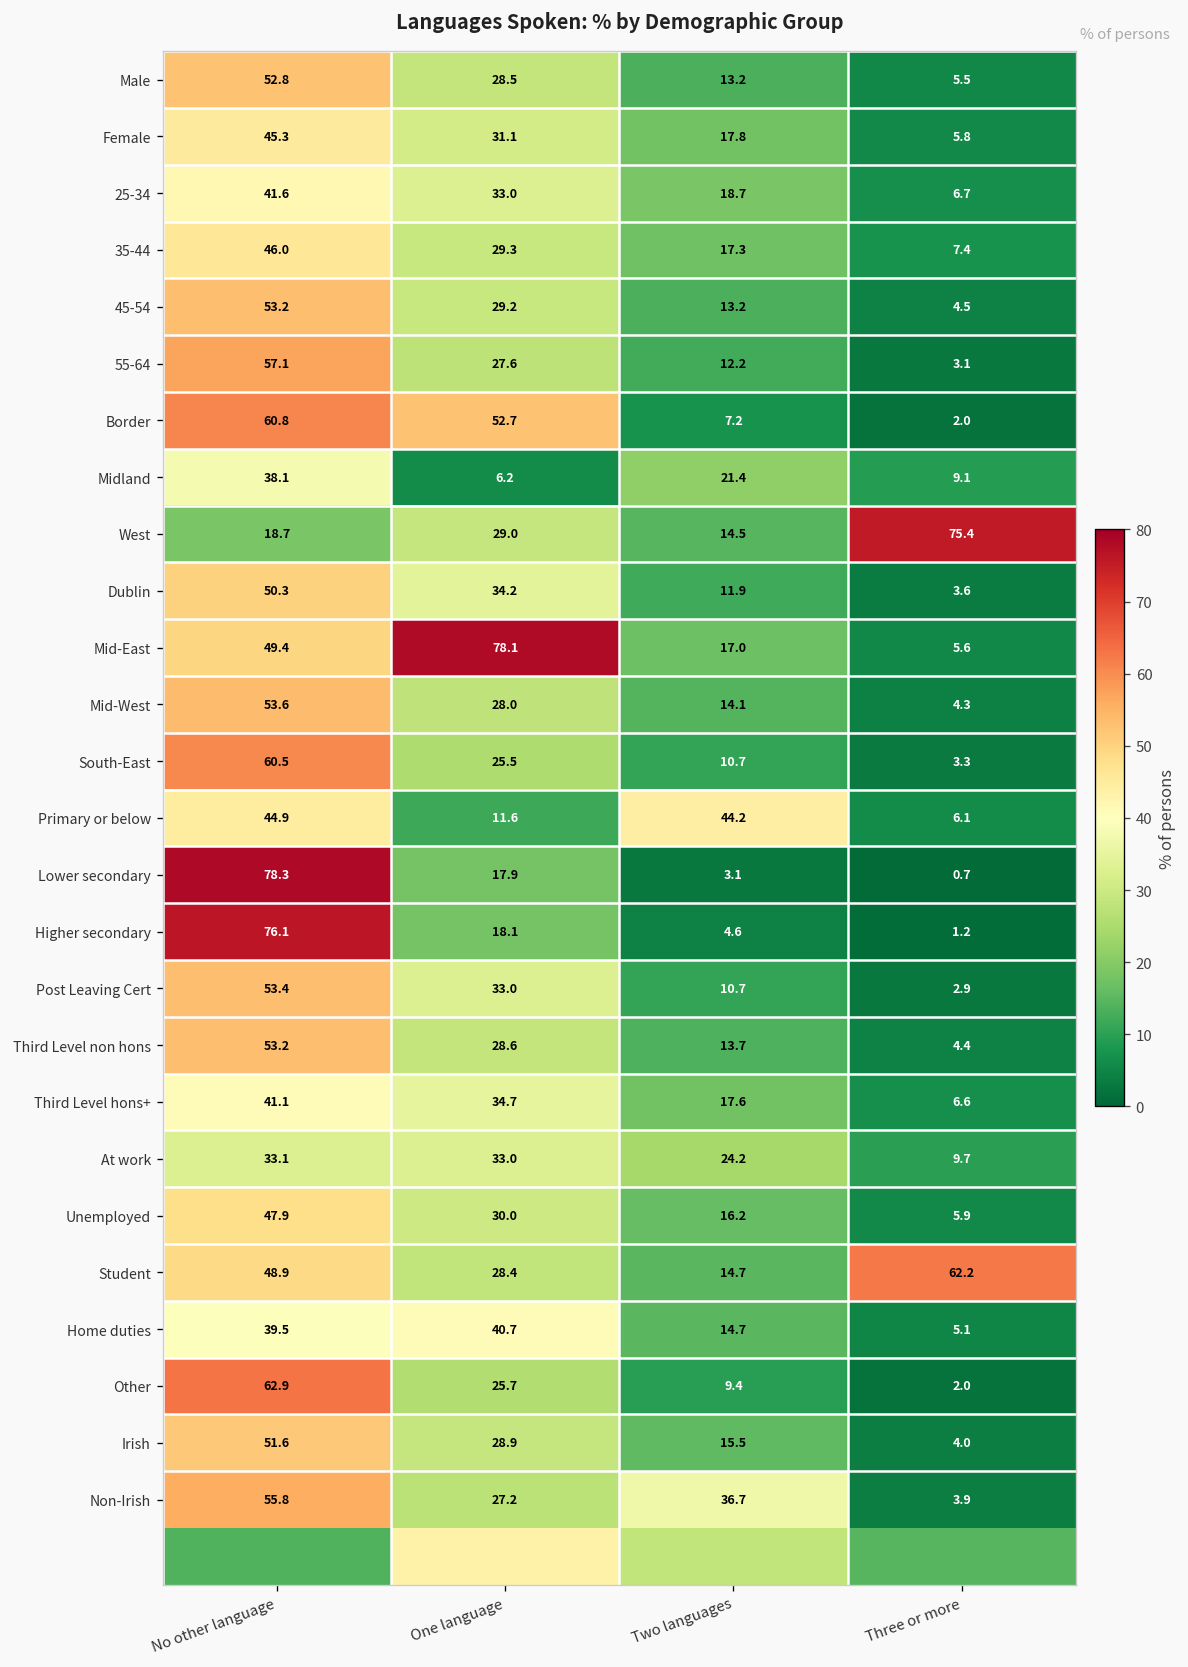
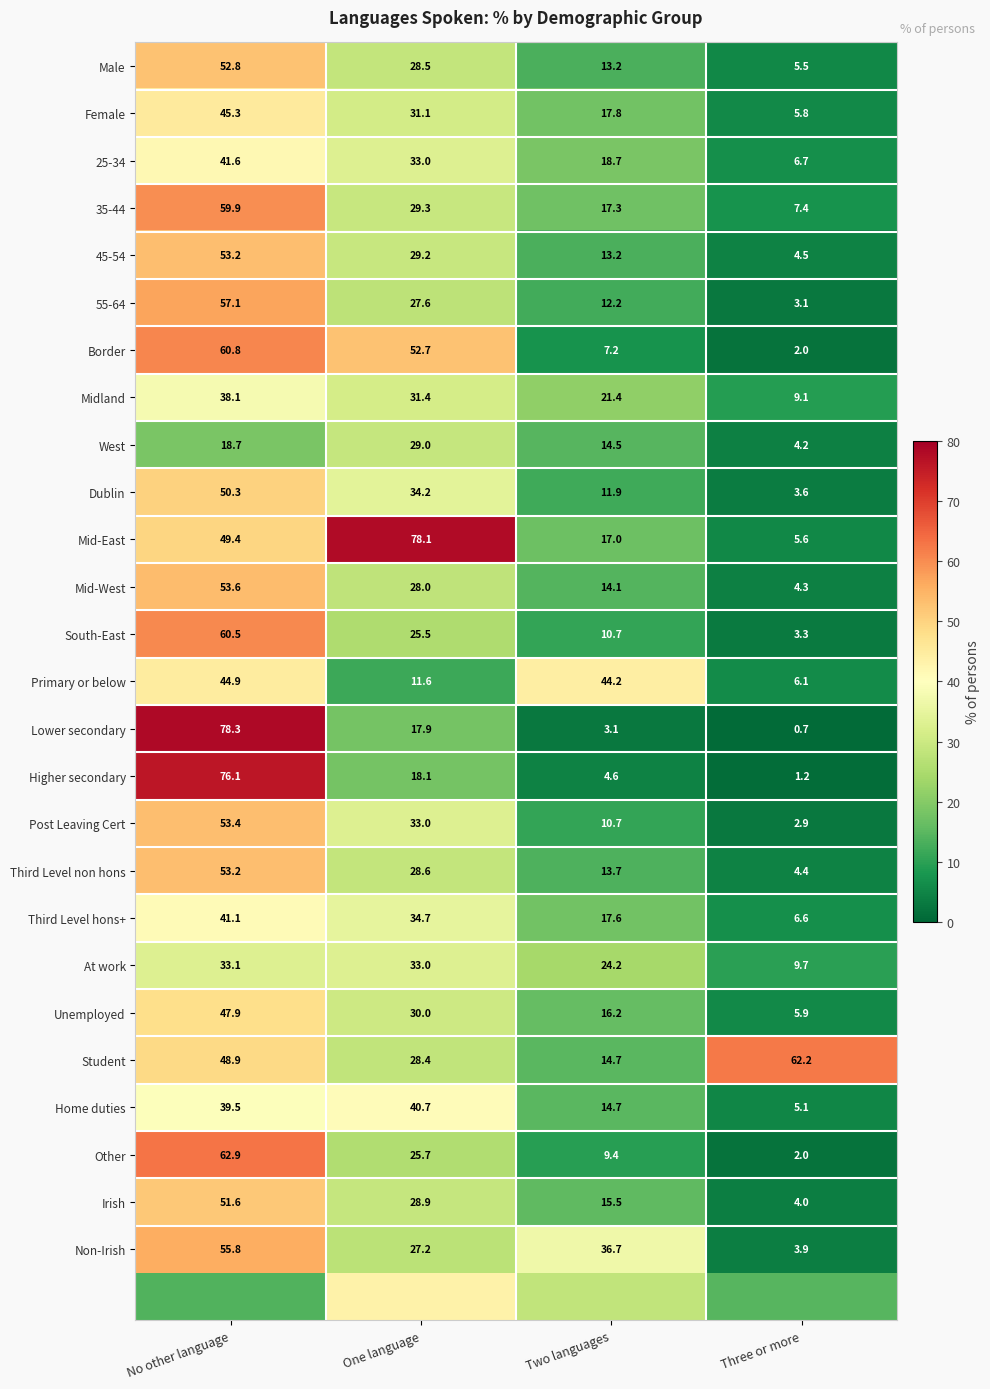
35-44, No other language: 46.0 -> 59.9
Midland, One language: 6.2 -> 31.4
West, Three or more: 75.4 -> 4.2
